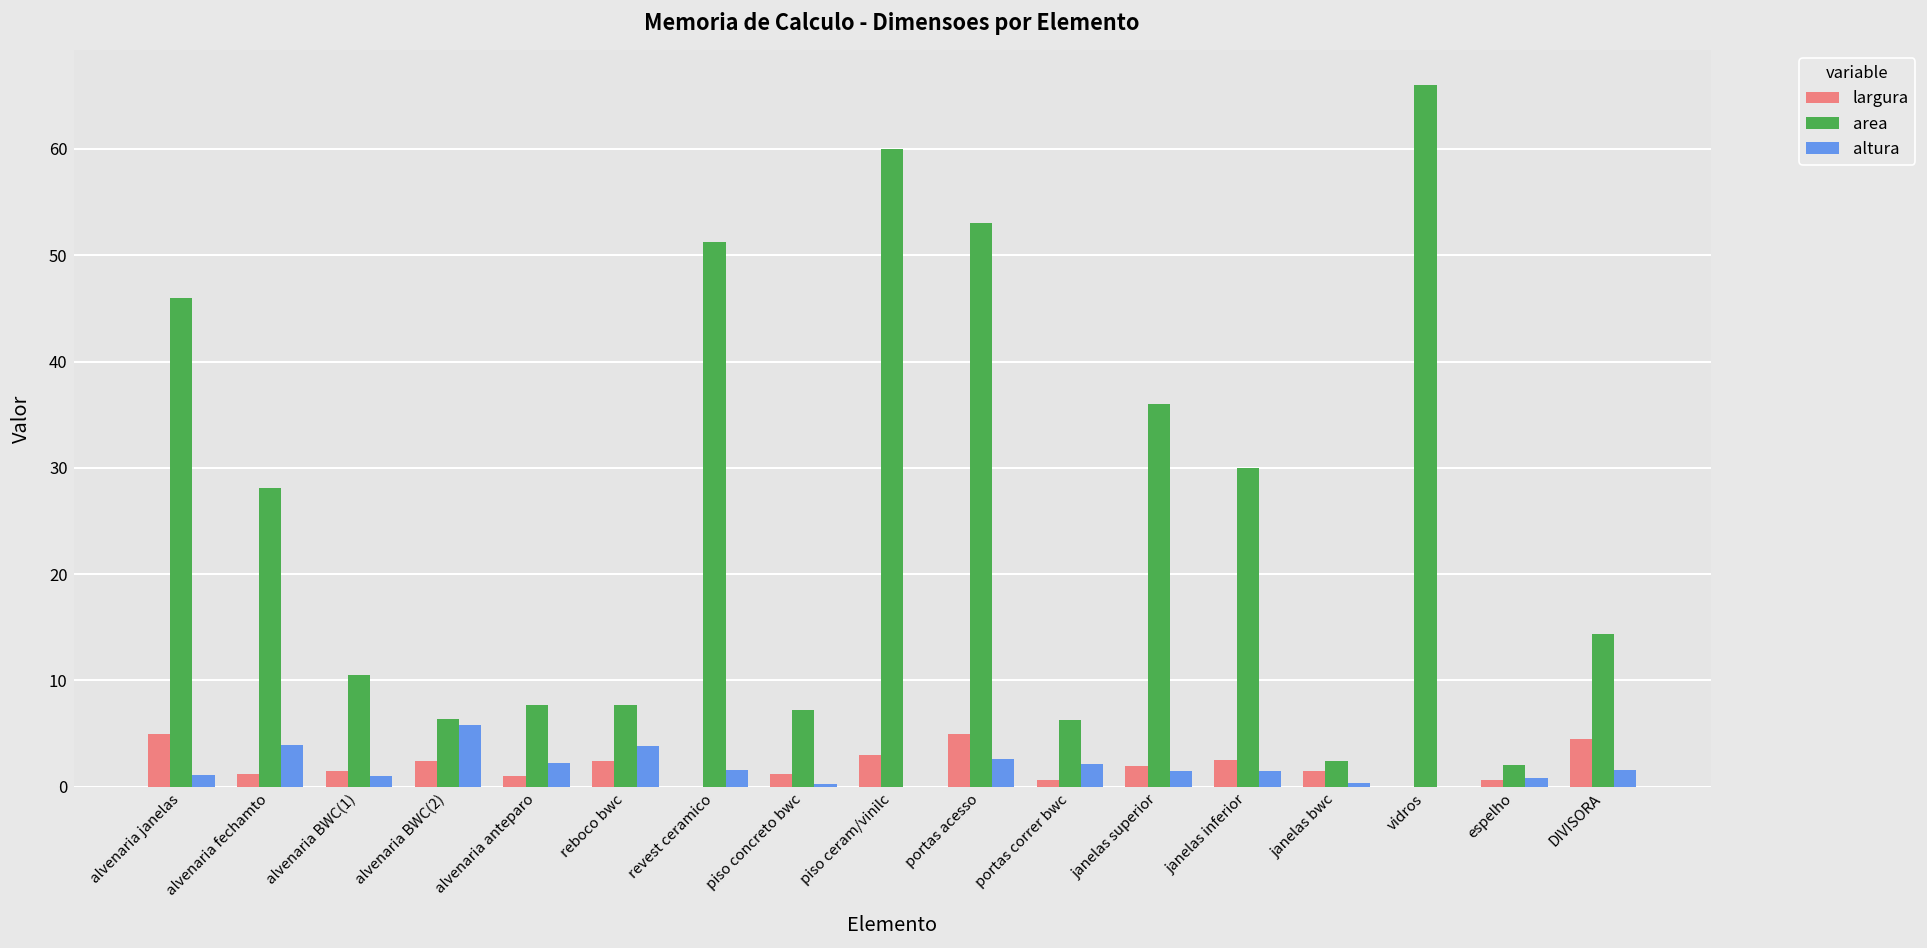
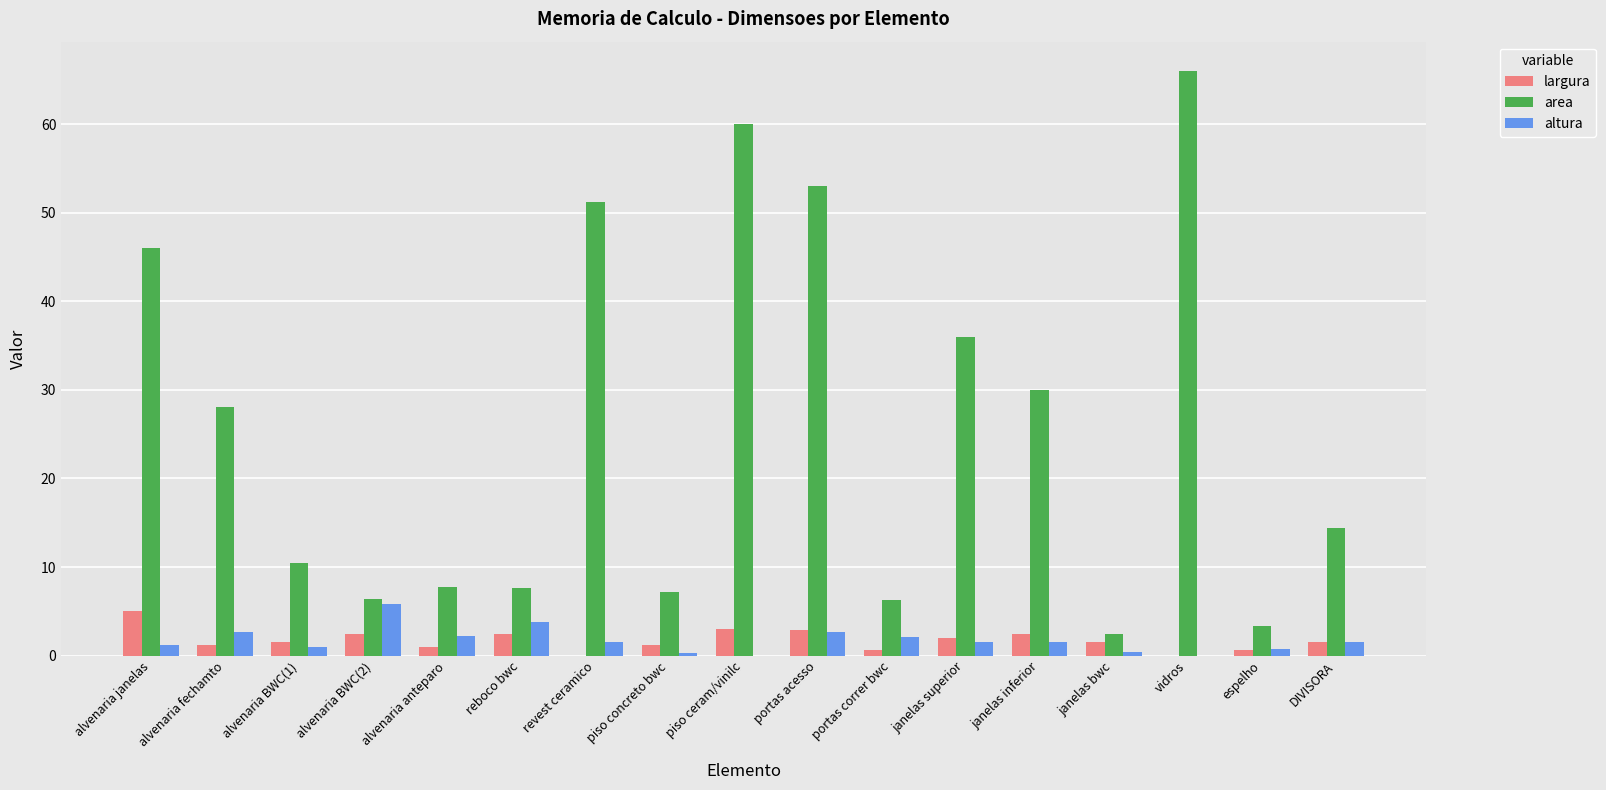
altura, alvenaria fechamto: 4 -> 3
largura, portas acesso: 5 -> 3
area, espelho: 2 -> 3
largura, DIVISORA: 5 -> 2
